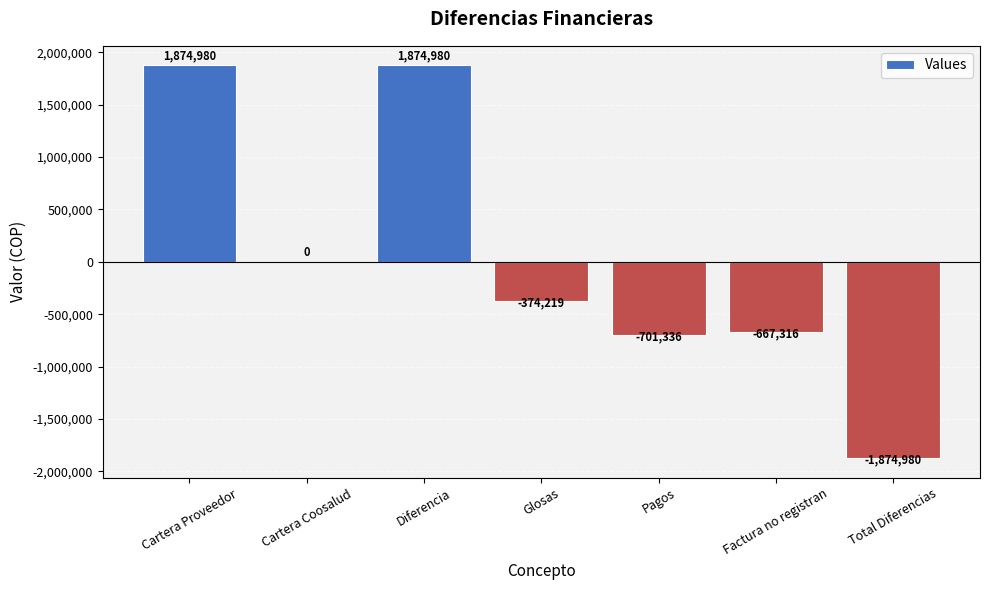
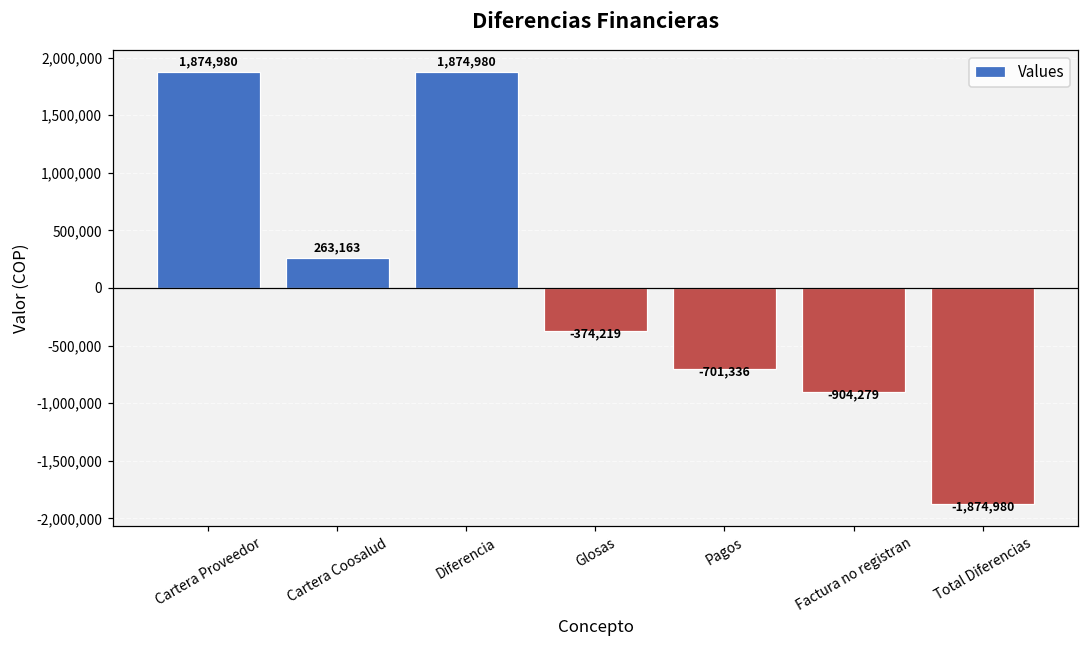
Cartera Coosalud: 0 -> 263,163
Factura no registran: -667,316 -> -904,279
